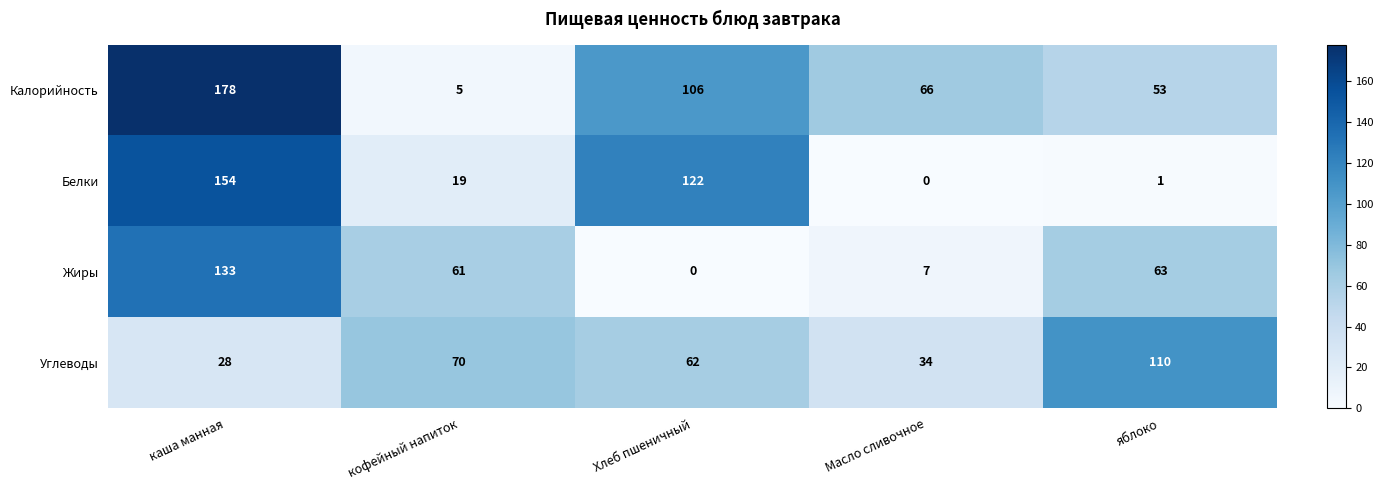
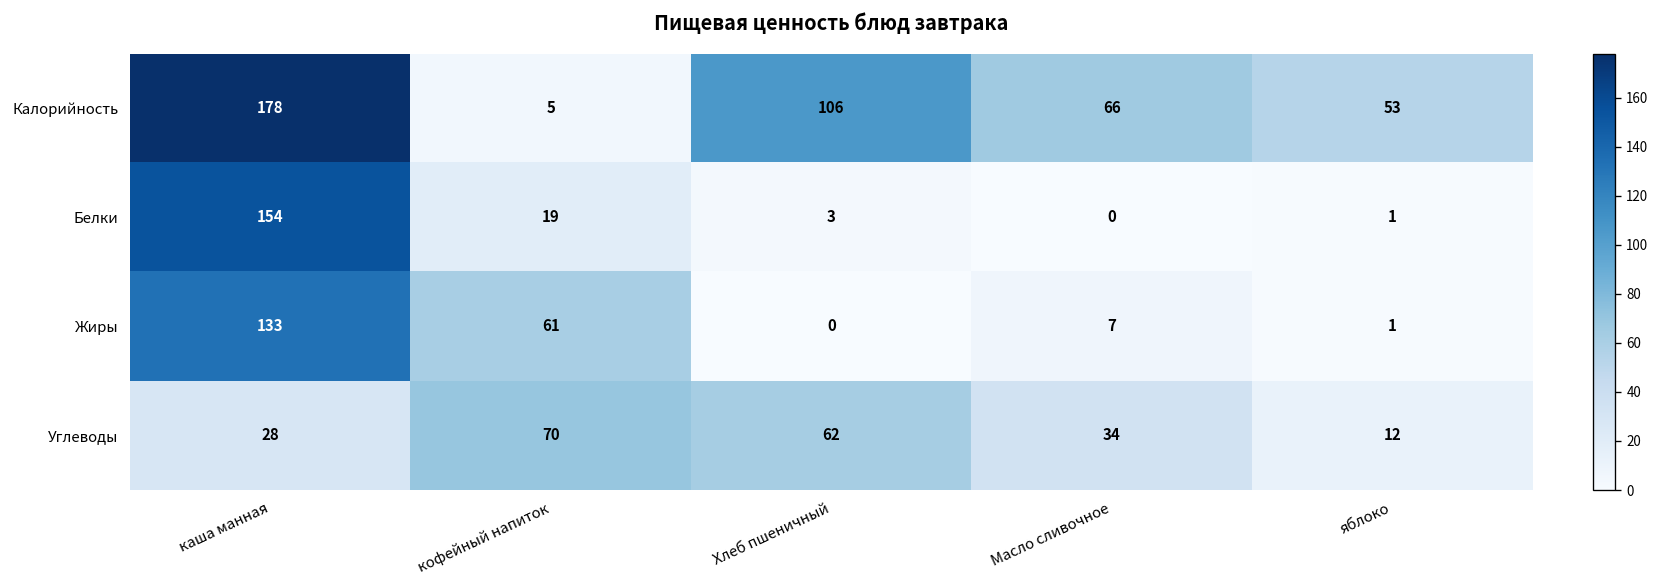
Белки, Хлеб пшеничный: 122 -> 3
Жиры, яблоко: 63 -> 1
Углеводы, яблоко: 110 -> 12
